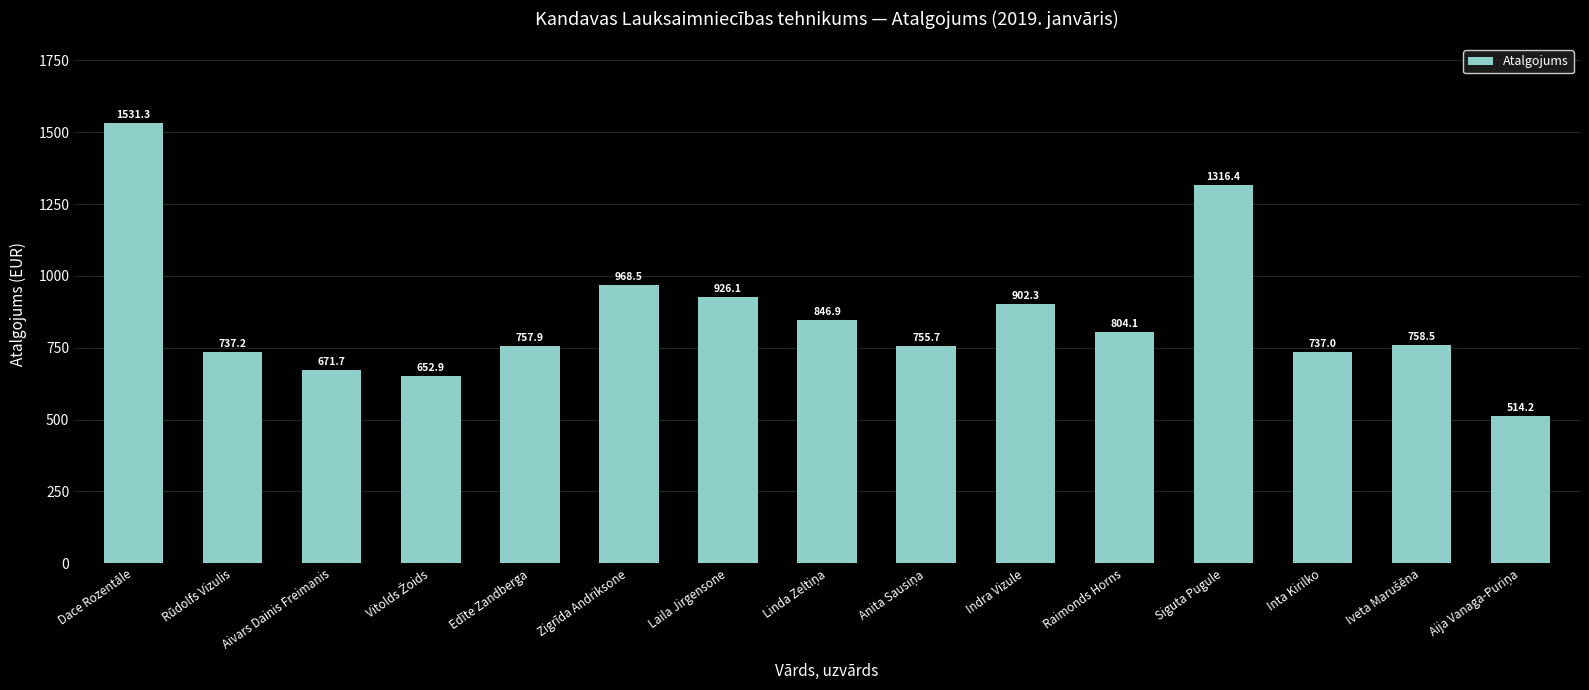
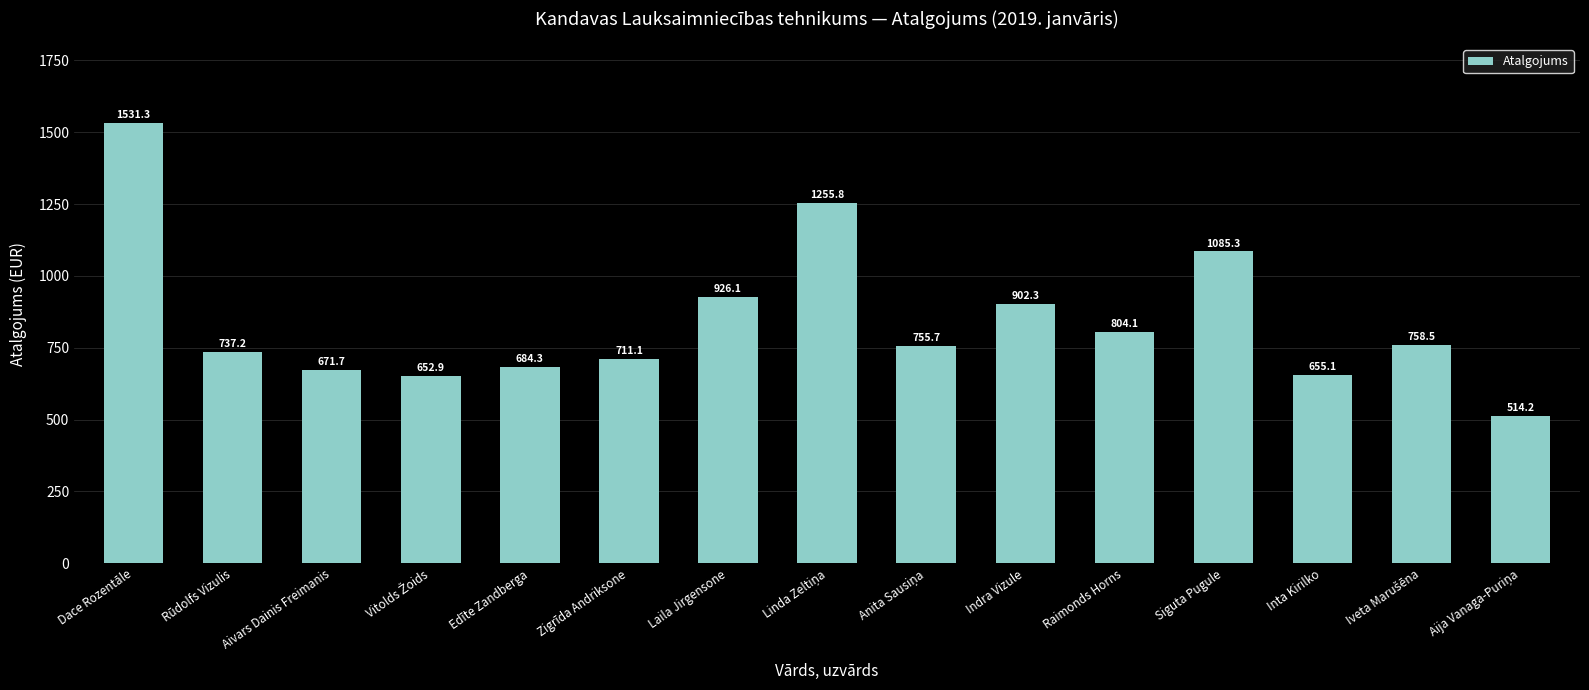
Edīte Zandberga: 757.9 -> 684.3
Zigrīda Andriksone: 968.5 -> 711.1
Linda Zeltiņa: 846.9 -> 1255.8
Siguta Pugule: 1316.4 -> 1085.3
Inta Kirilko: 737.0 -> 655.1
